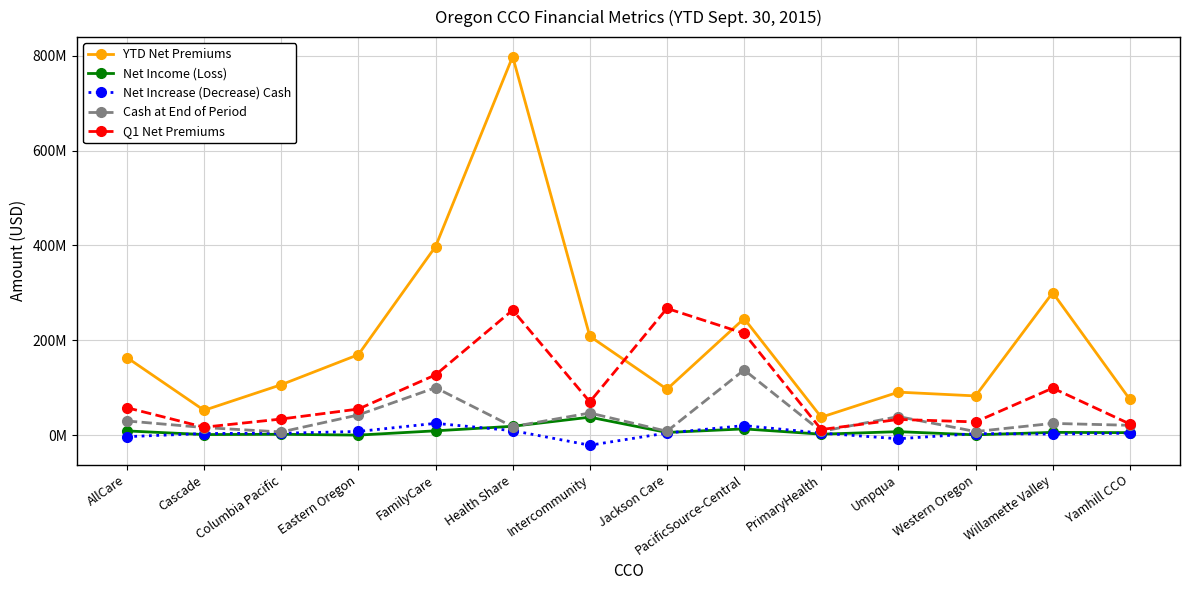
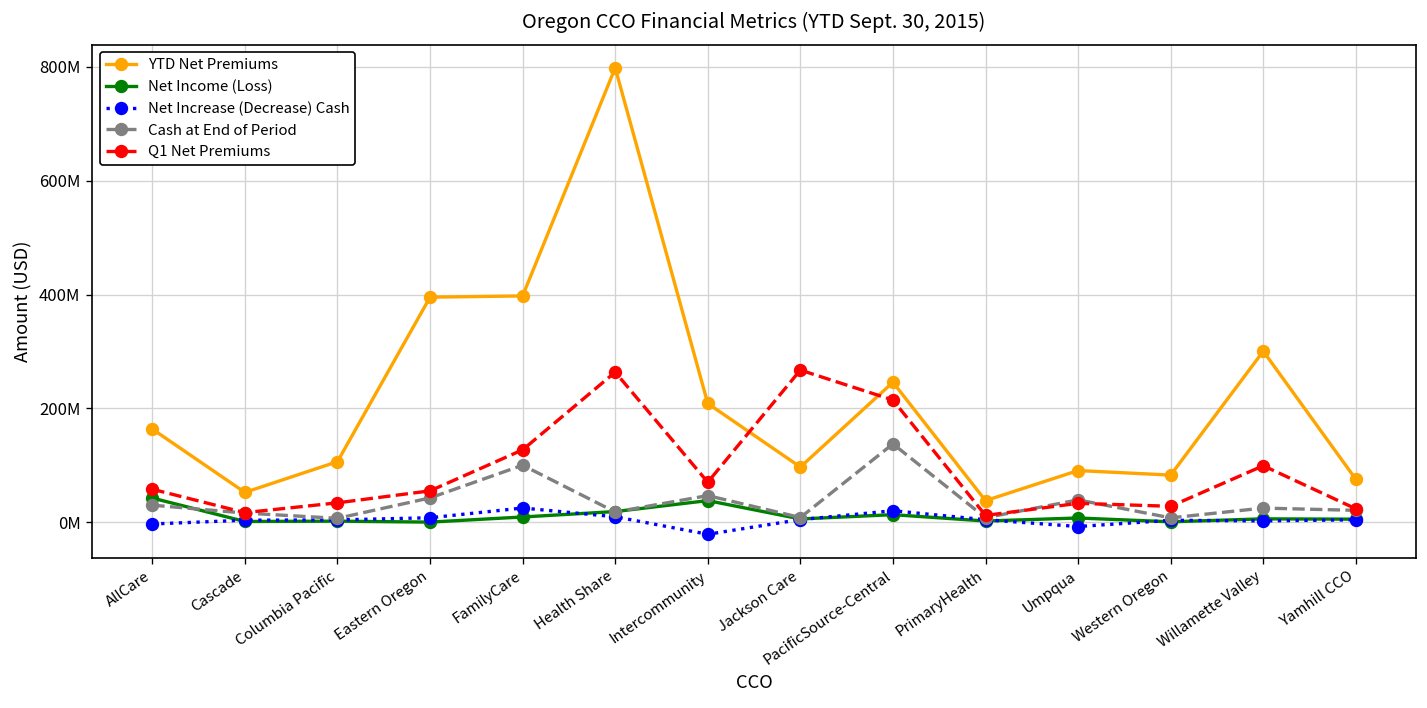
Net Income (Loss), AllCare: 10000000 -> 40000000
YTD Net Premiums, Eastern Oregon: 170000000 -> 400000000
